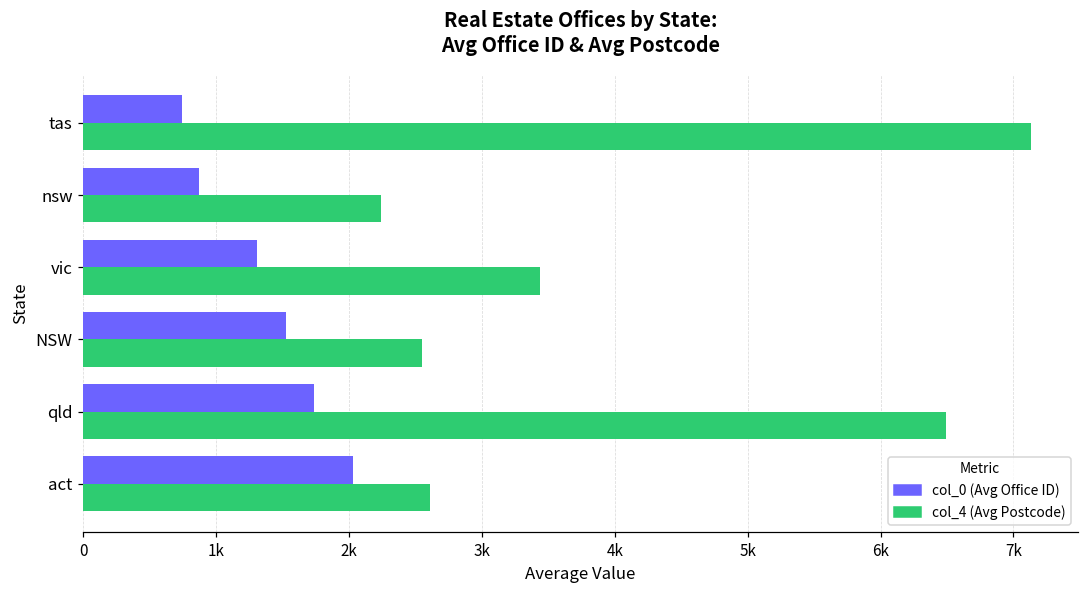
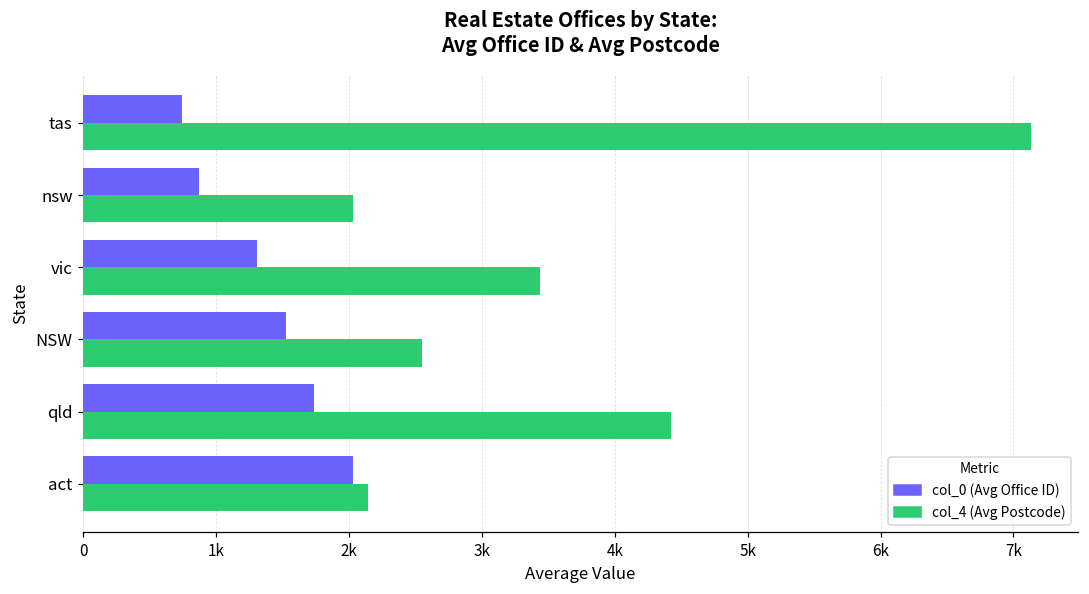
col_4 (Avg Postcode), nsw: 2240 -> 2030
col_4 (Avg Postcode), qld: 6490 -> 4420
col_4 (Avg Postcode), act: 2610 -> 2140
